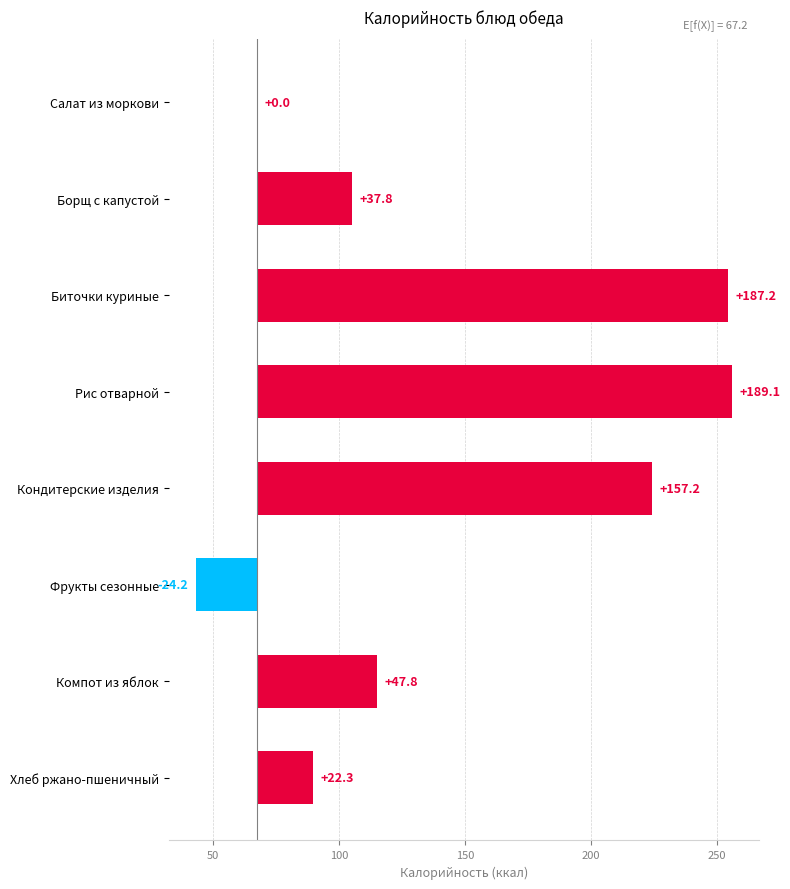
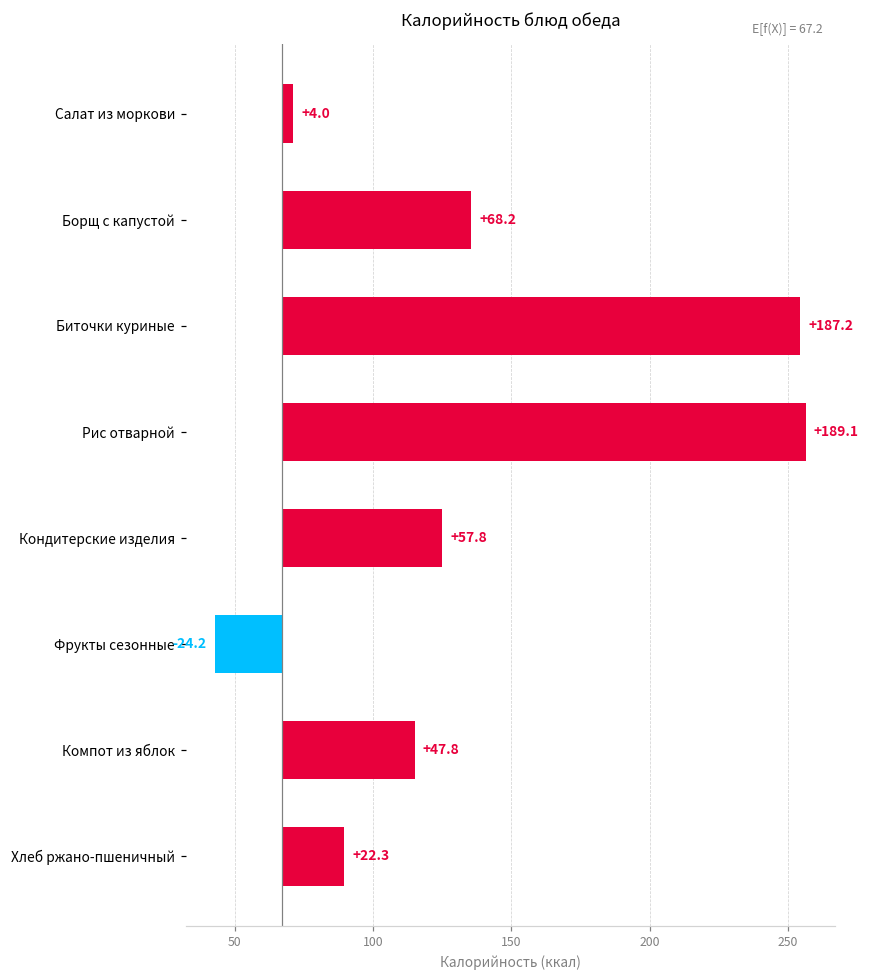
Салат из моркови: +0.0 -> +4.0
Борщ с капустой: +37.8 -> +68.2
Кондитерские изделия: +157.2 -> +57.8
